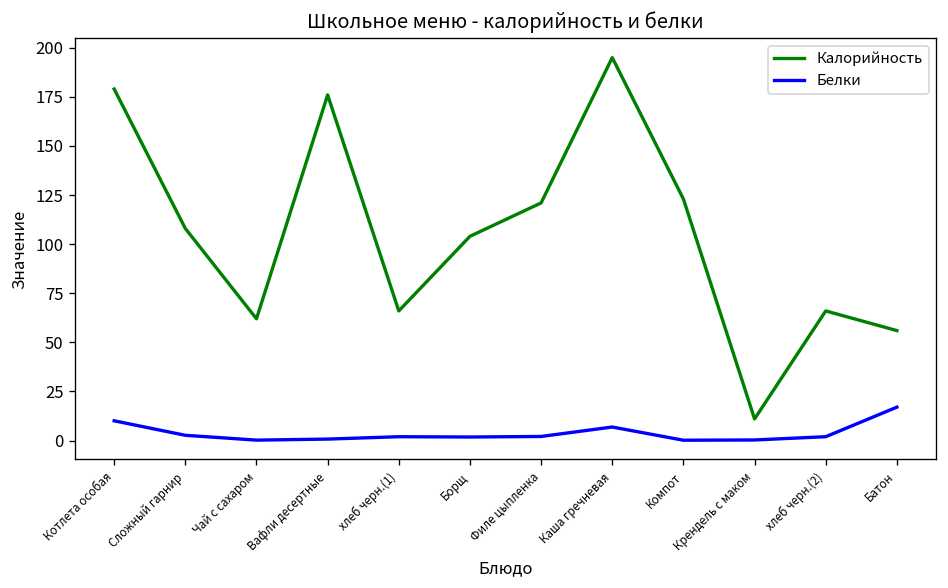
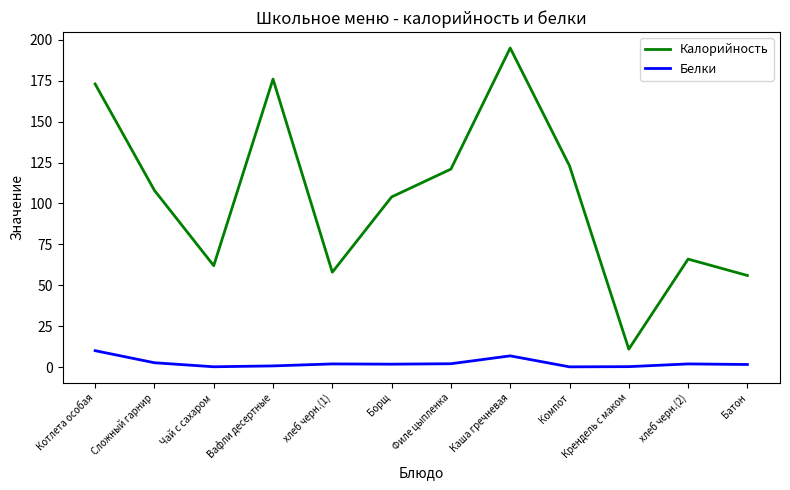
Калорийность, Котлета особая: 179 -> 173
Калорийность, хлеб черн.(1): 66 -> 58
Белки, Батон: 17 -> 2
